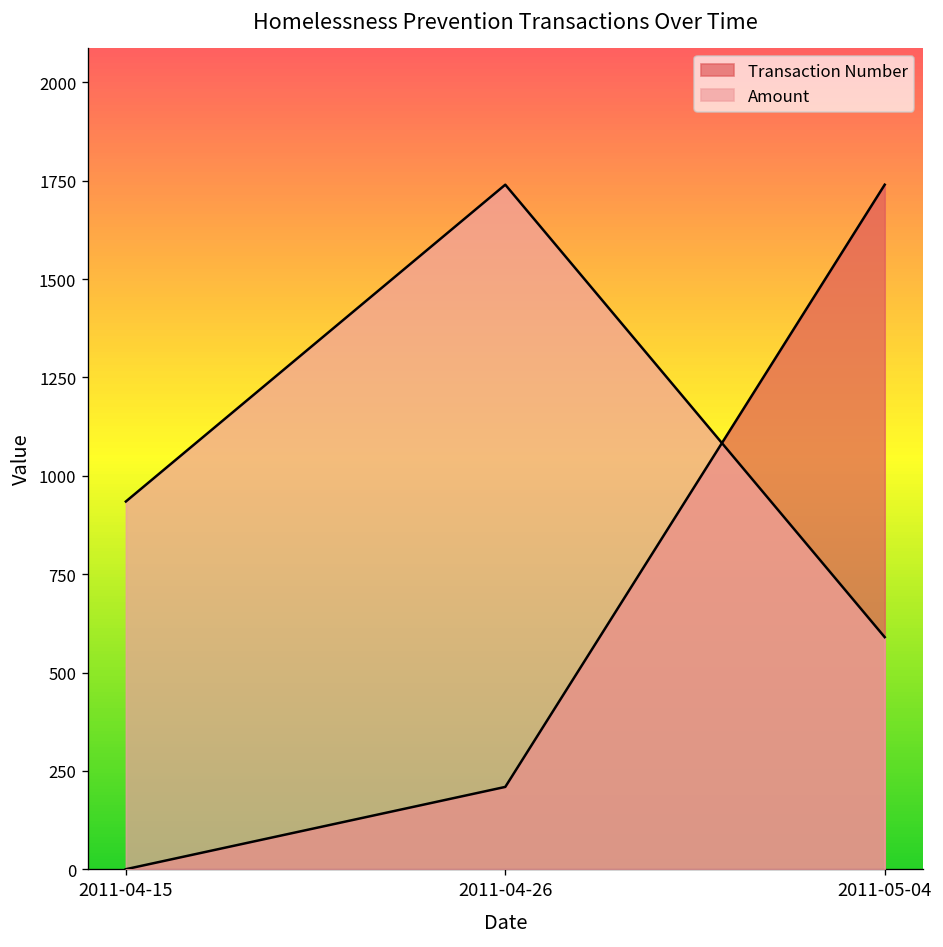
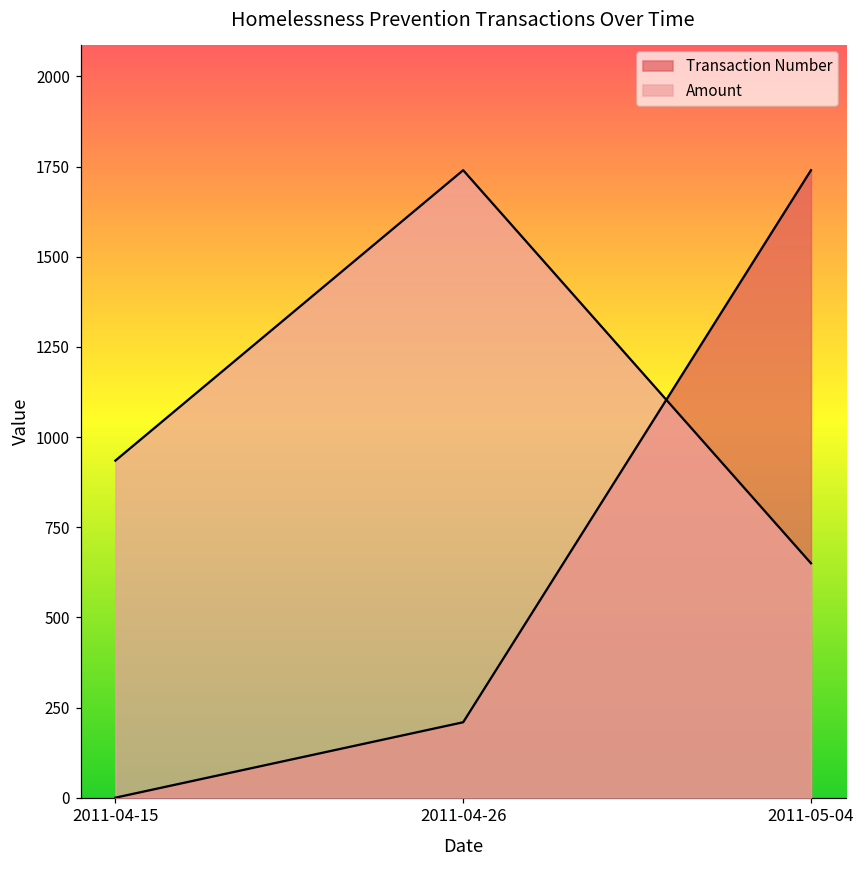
Amount, 2011-05-04: 590 -> 650
